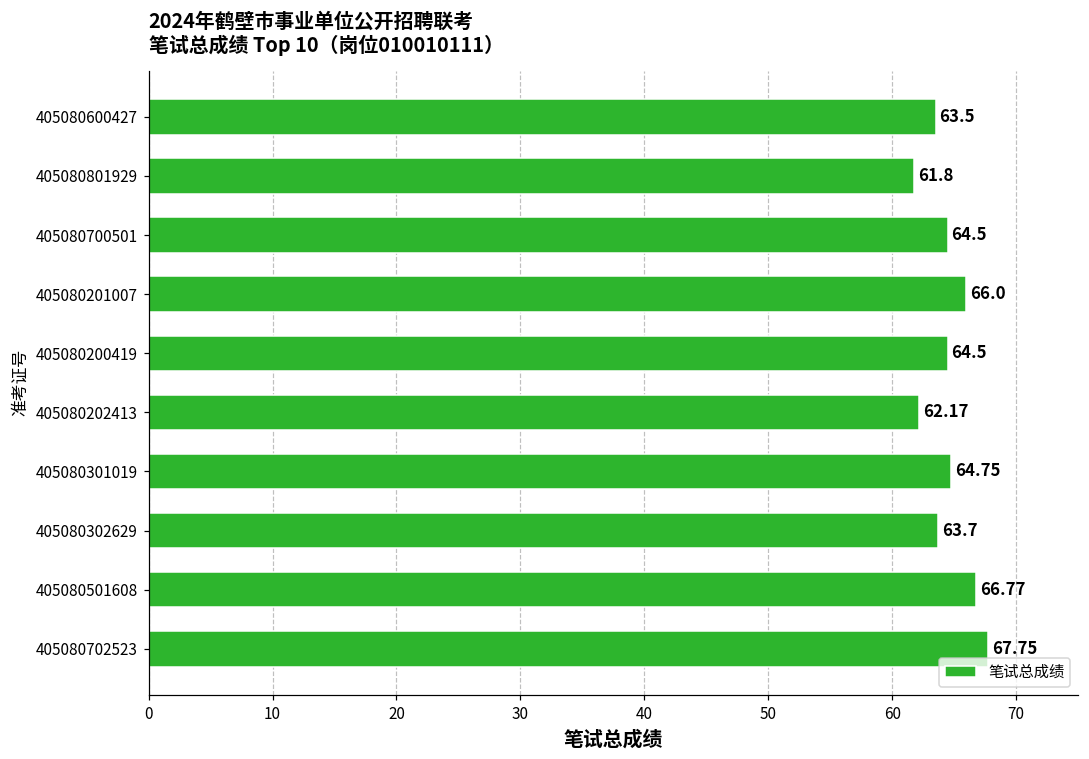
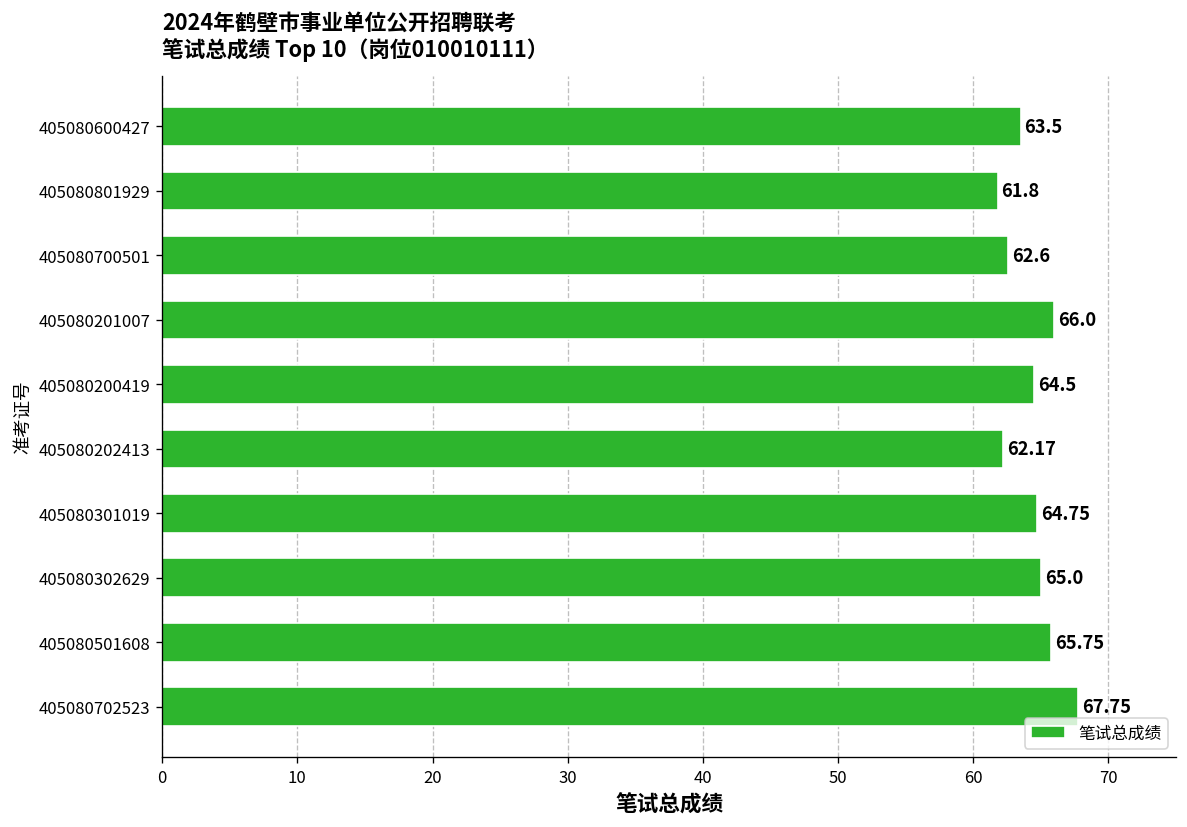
405080700501: 64.5 -> 62.6
405080302629: 63.7 -> 65.0
405080501608: 66.77 -> 65.75
